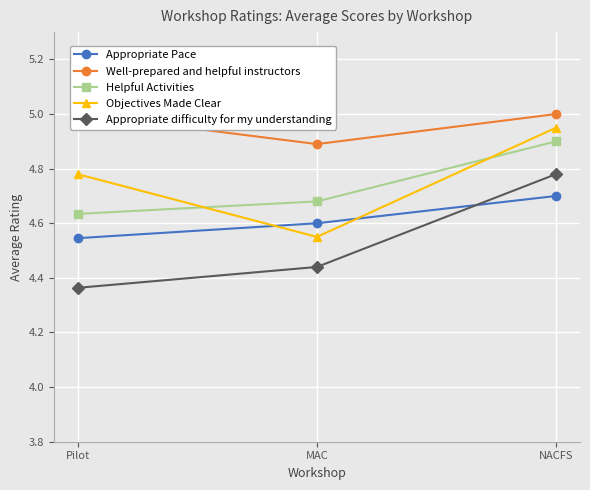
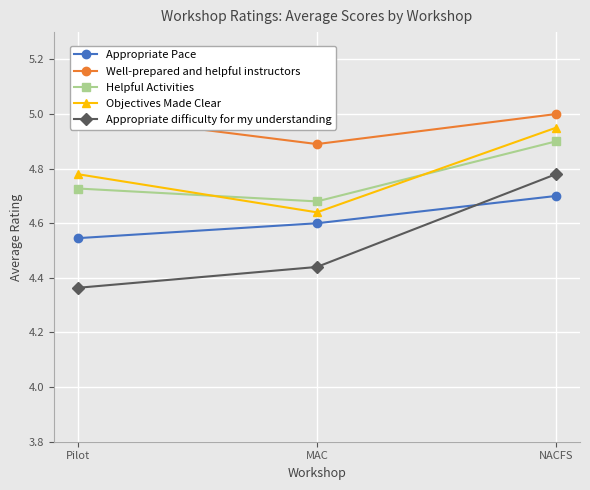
Helpful Activities, Pilot: 4.63 -> 4.73
Objectives Made Clear, MAC: 4.55 -> 4.64
